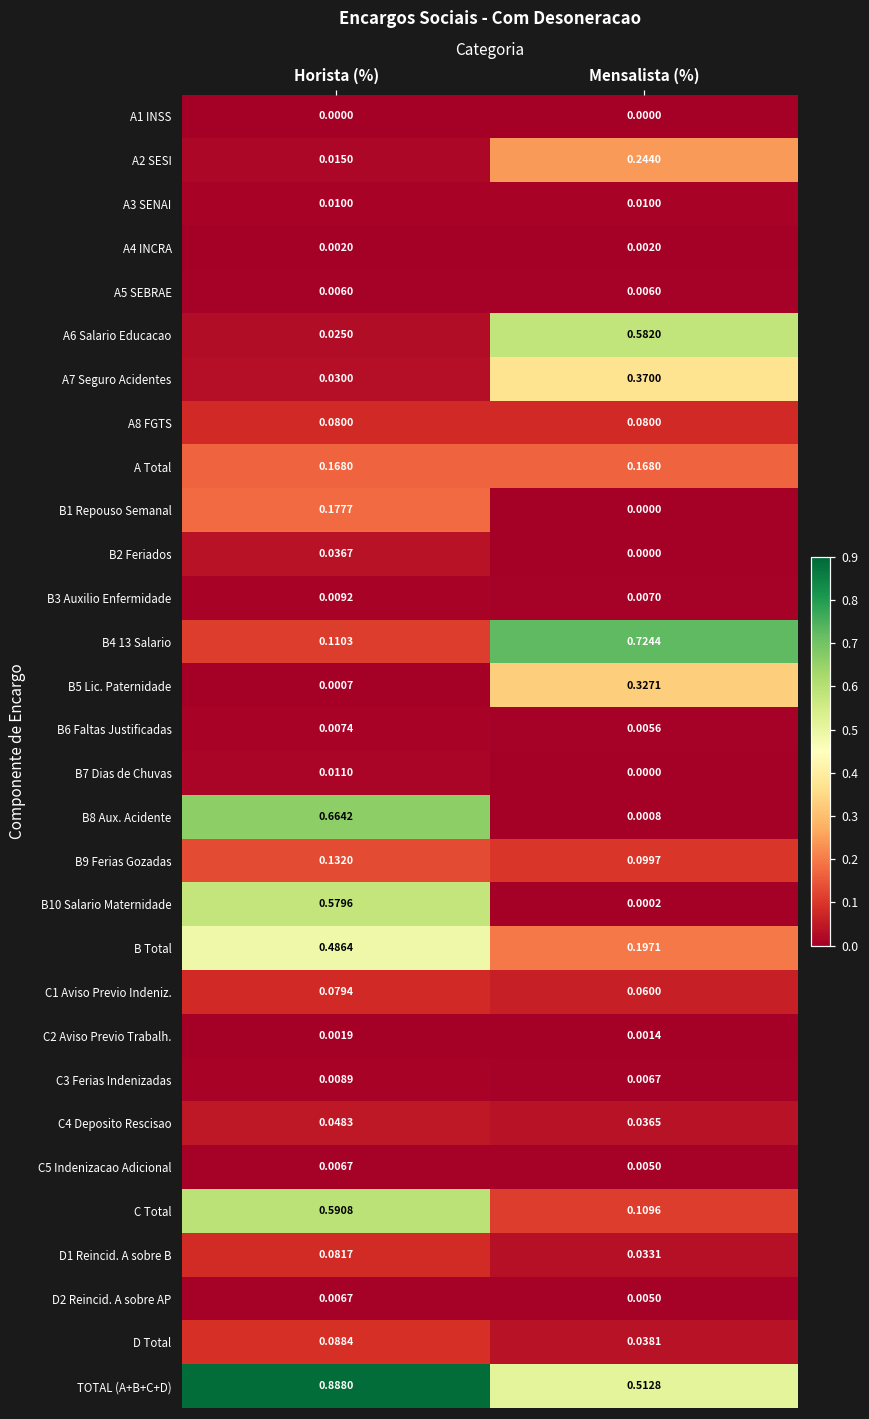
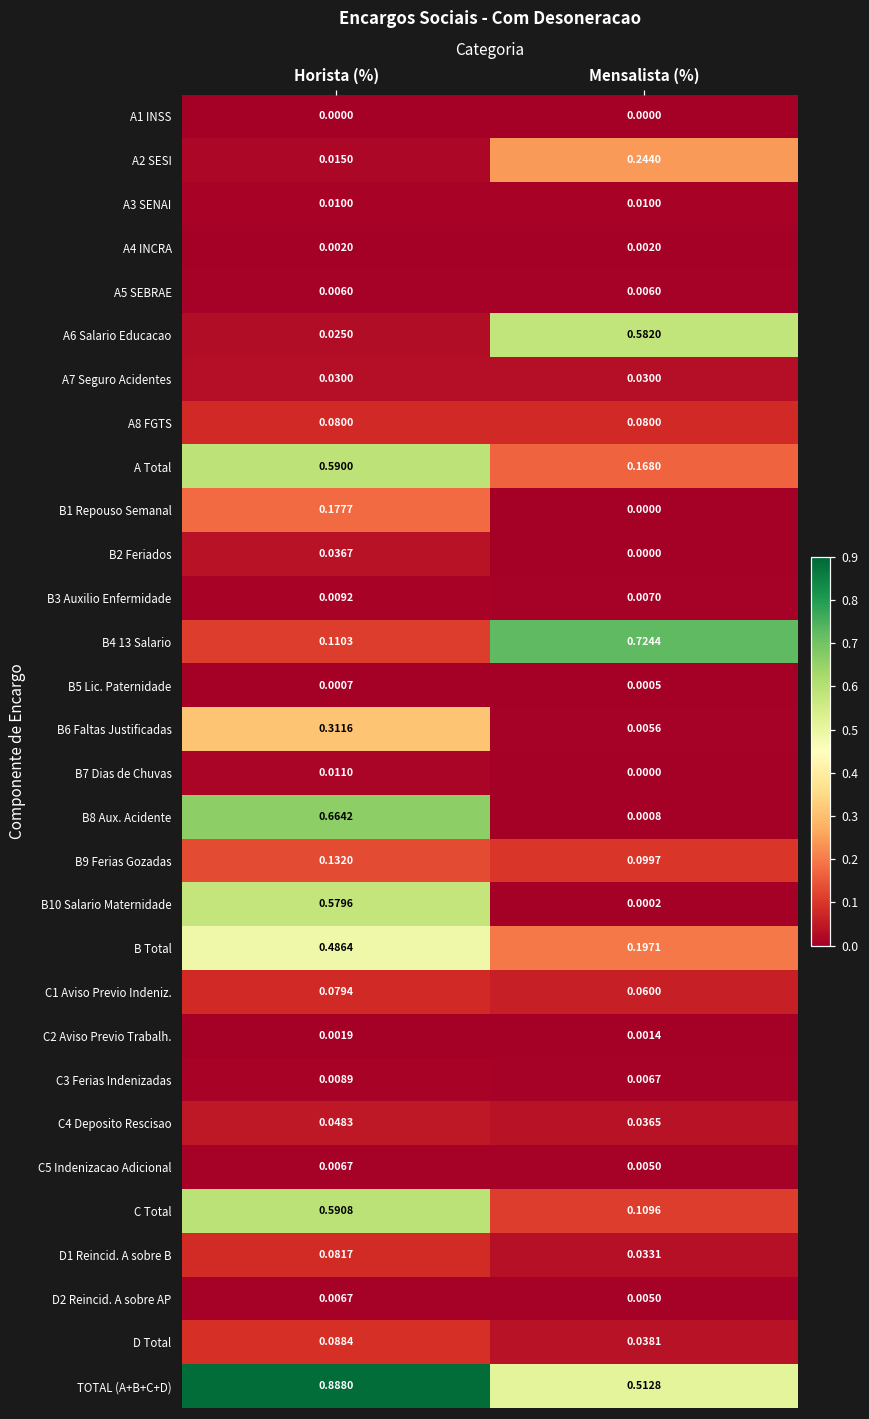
A7 Seguro Acidentes, Mensalista (%): 0.3700 -> 0.0300
A Total, Horista (%): 0.1680 -> 0.5900
B5 Lic. Paternidade, Mensalista (%): 0.3271 -> 0.0005
B6 Faltas Justificadas, Horista (%): 0.0074 -> 0.3116
